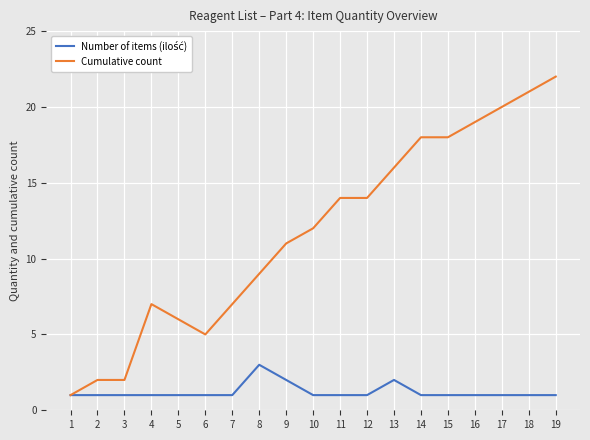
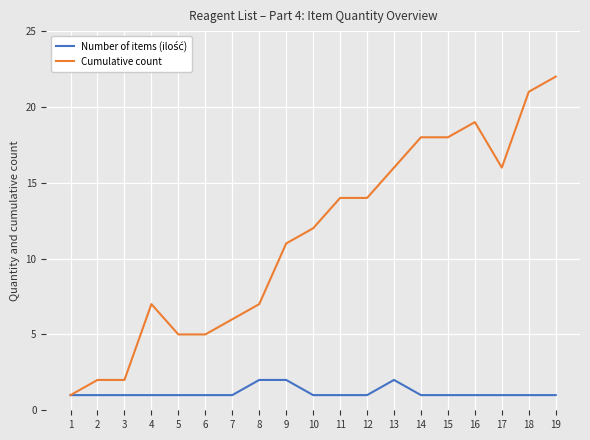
Cumulative count, 5: 6 -> 5
Cumulative count, 7: 7 -> 6
Number of items (ilość), 8: 3 -> 2
Cumulative count, 8: 9 -> 7
Cumulative count, 17: 20 -> 16
